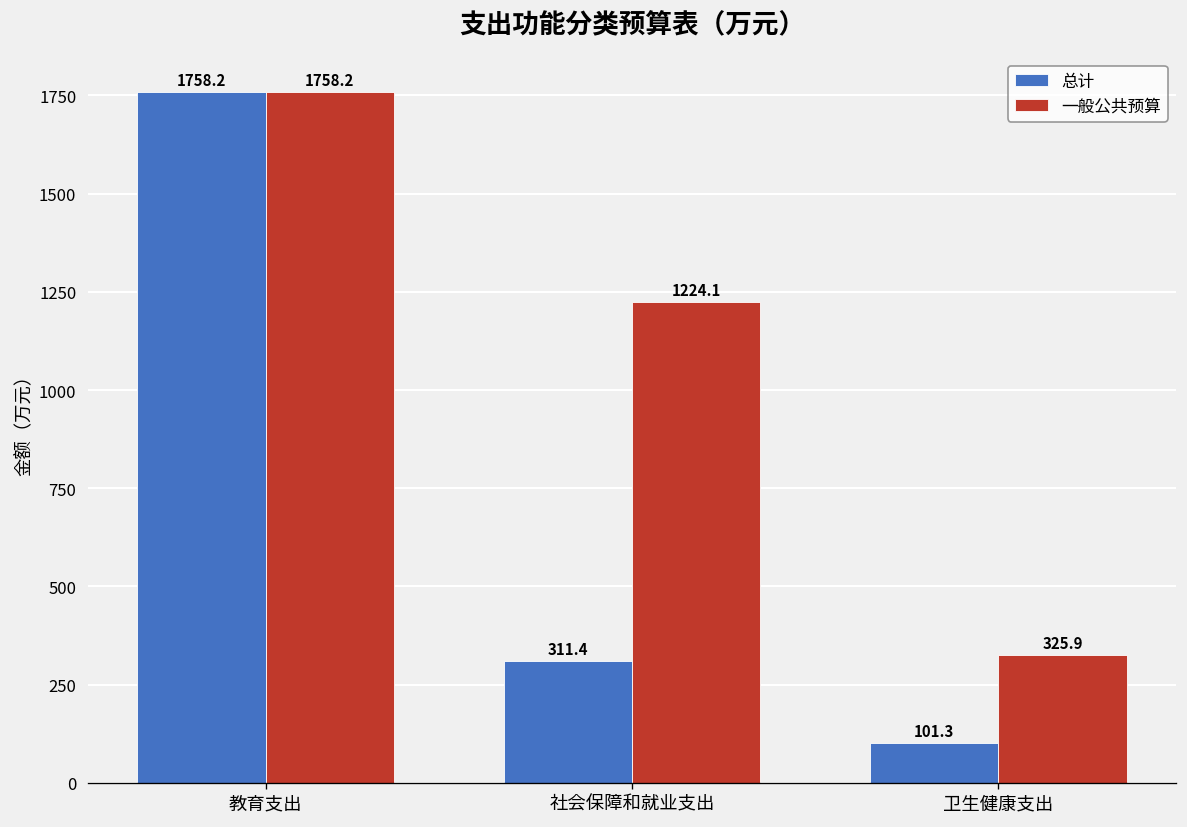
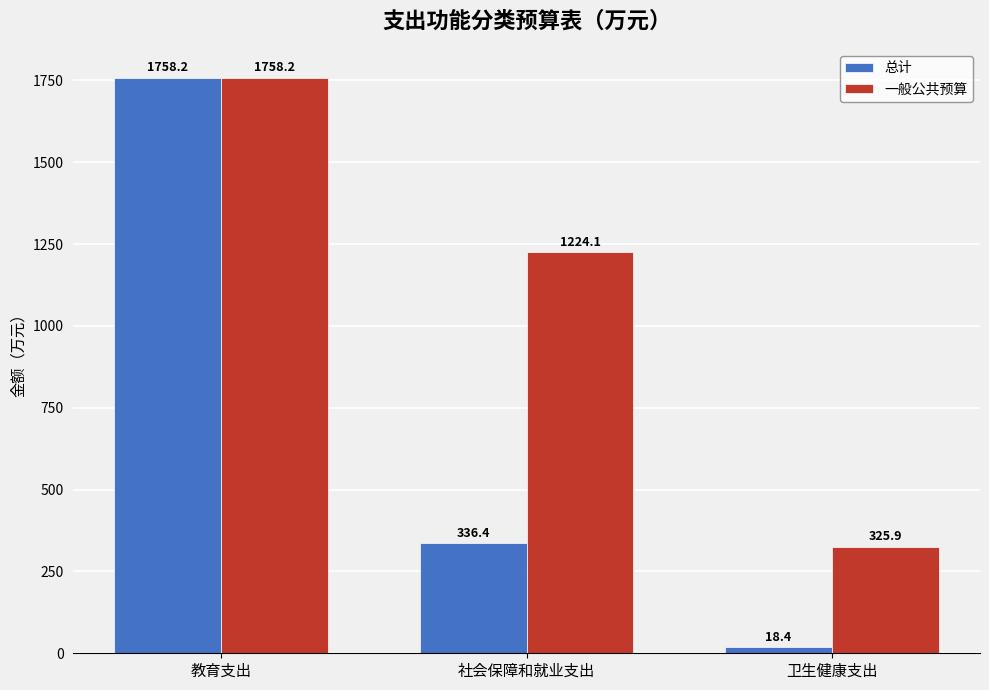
总计, 社会保障和就业支出: 311.4 -> 336.4
总计, 卫生健康支出: 101.3 -> 18.4
